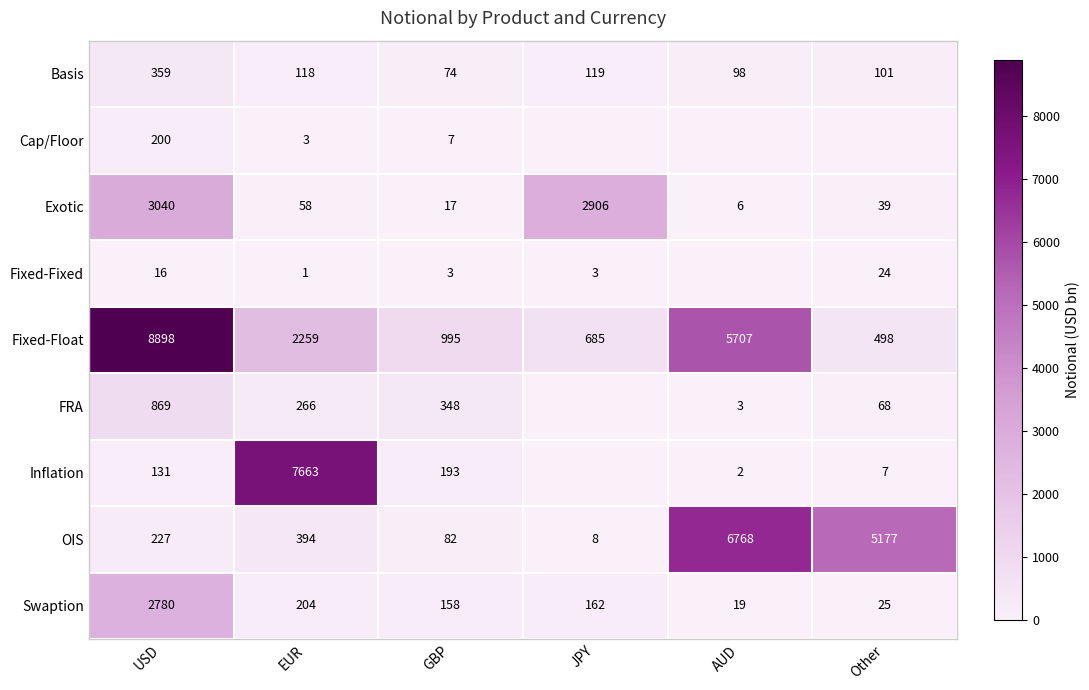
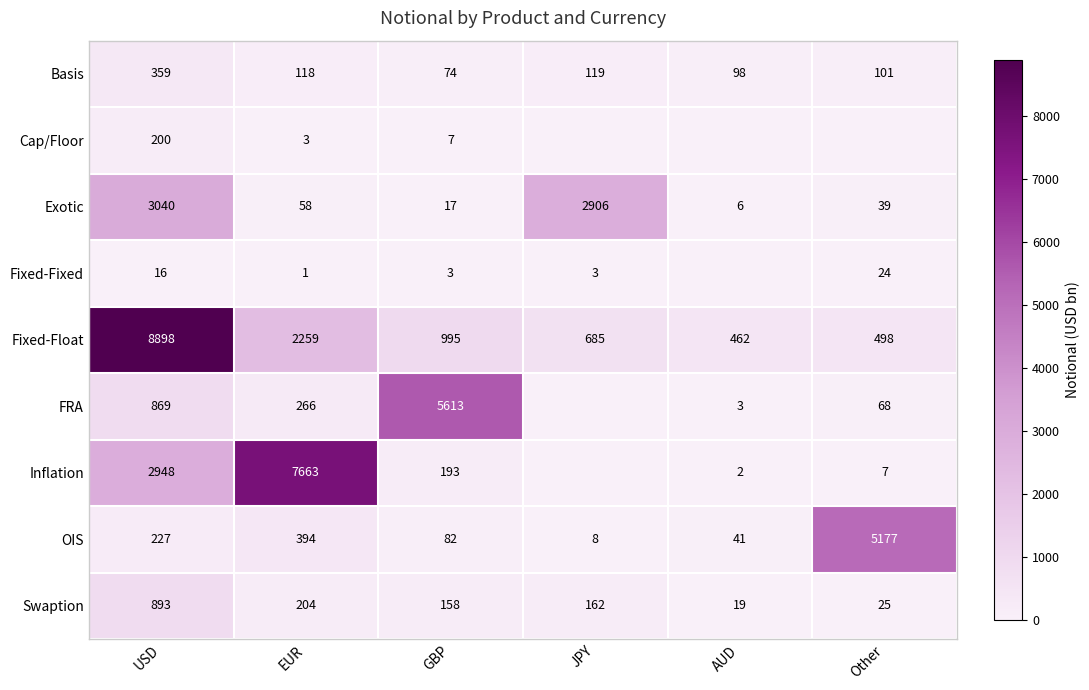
Fixed-Float, AUD: 5707 -> 462
FRA, GBP: 348 -> 5613
Inflation, USD: 131 -> 2948
OIS, AUD: 6768 -> 41
Swaption, USD: 2780 -> 893
